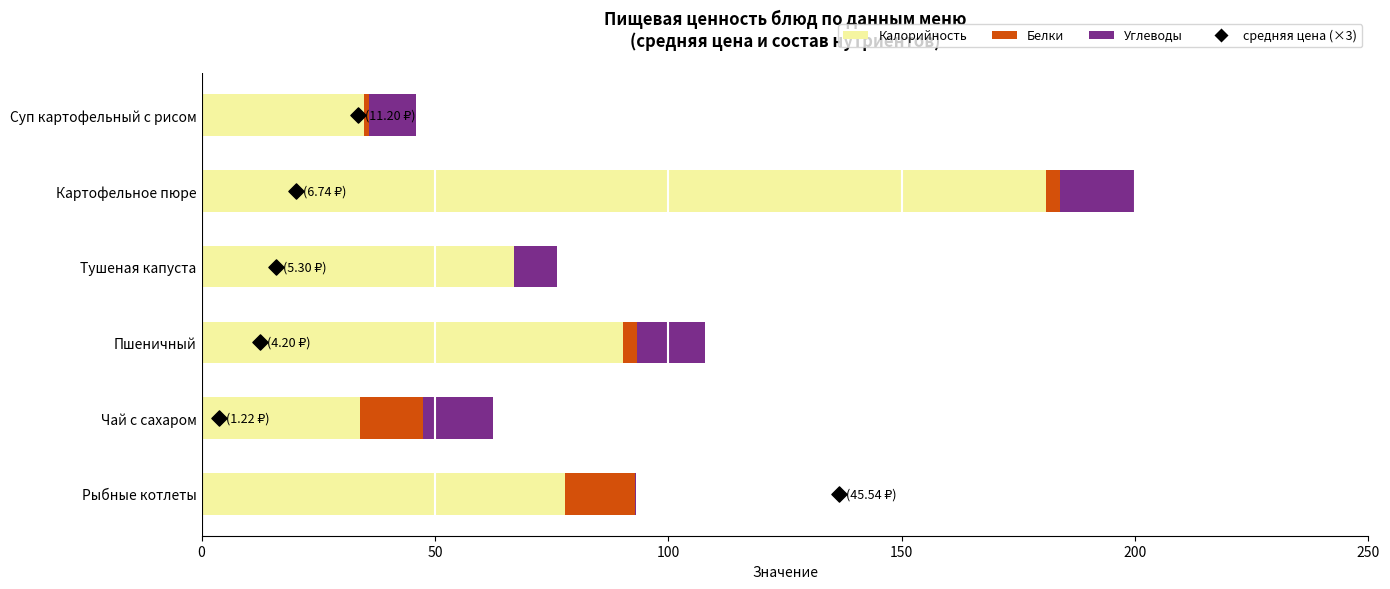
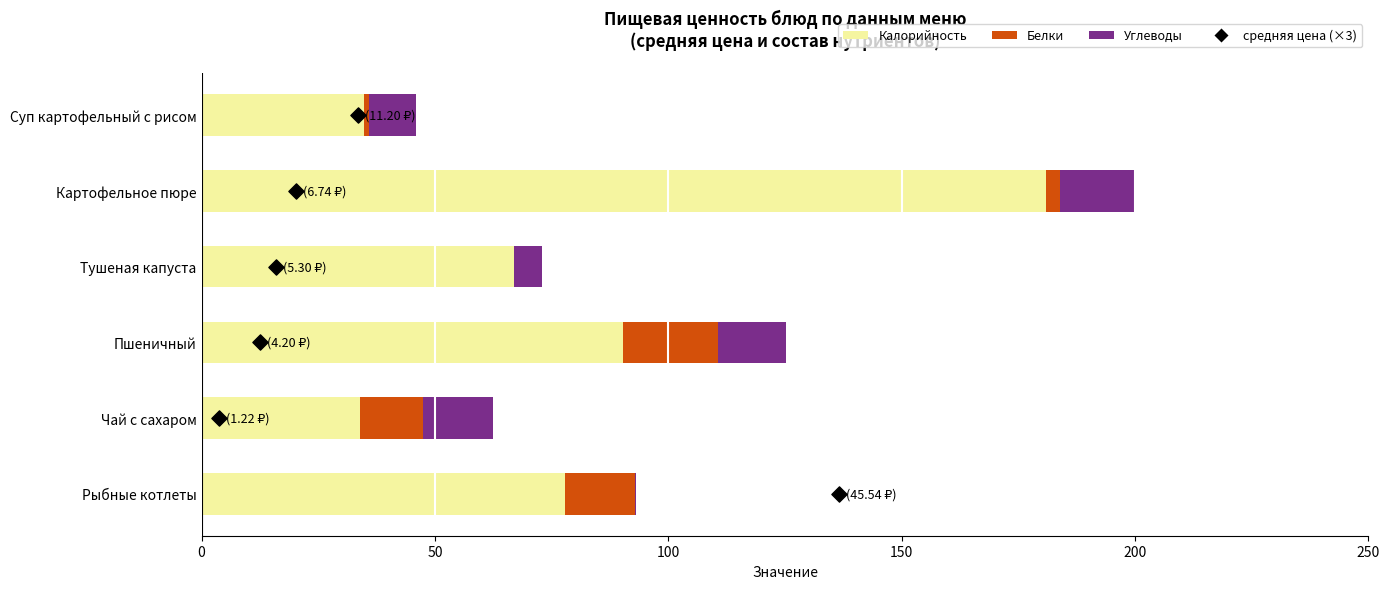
Углеводы, Тушеная капуста: 9 -> 6
Белки, Пшеничный: 3 -> 20
